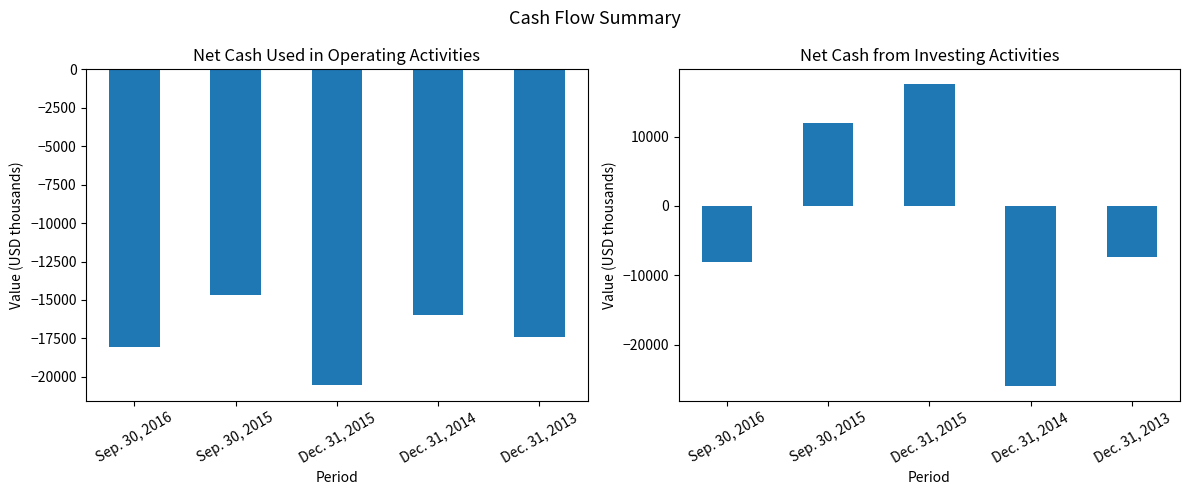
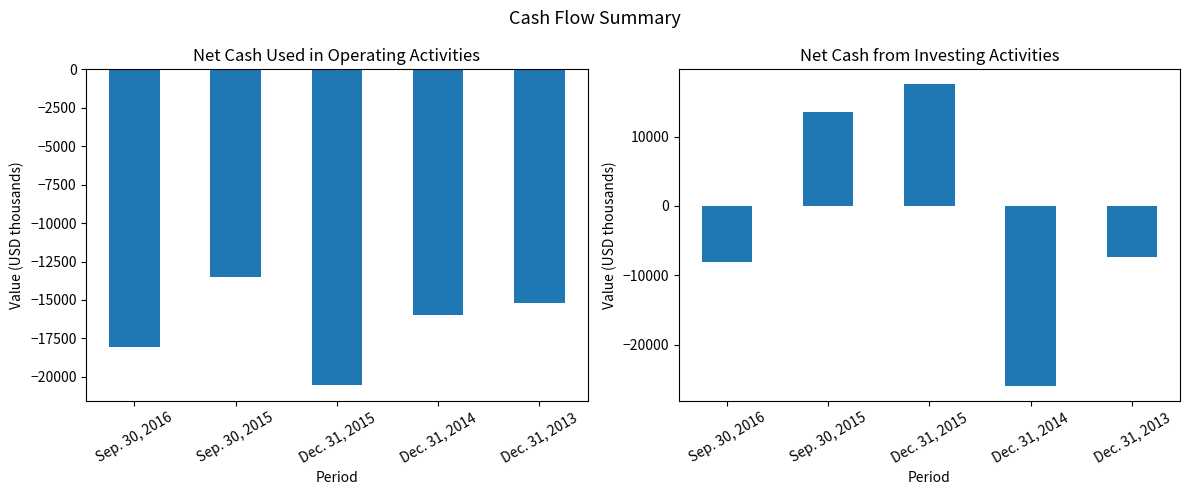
Net Cash Used in Operating Activities, Sep. 30, 2015: -14700 -> -13500
Net Cash Used in Operating Activities, Dec. 31, 2013: -17400 -> -15200
Net Cash from Investing Activities, Sep. 30, 2015: 12000 -> 13000
